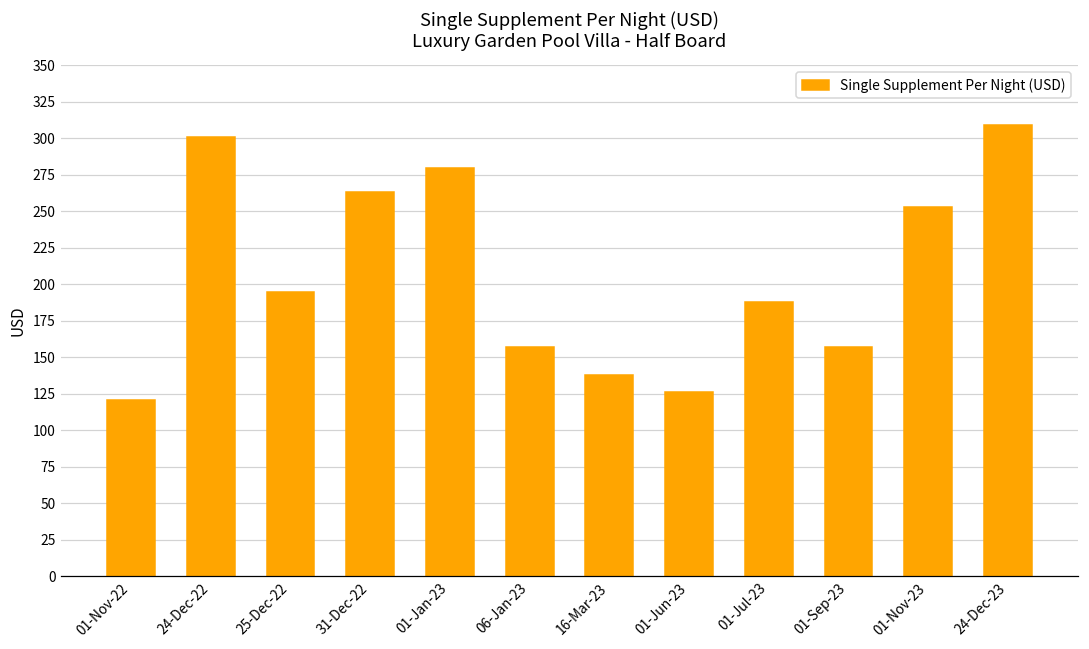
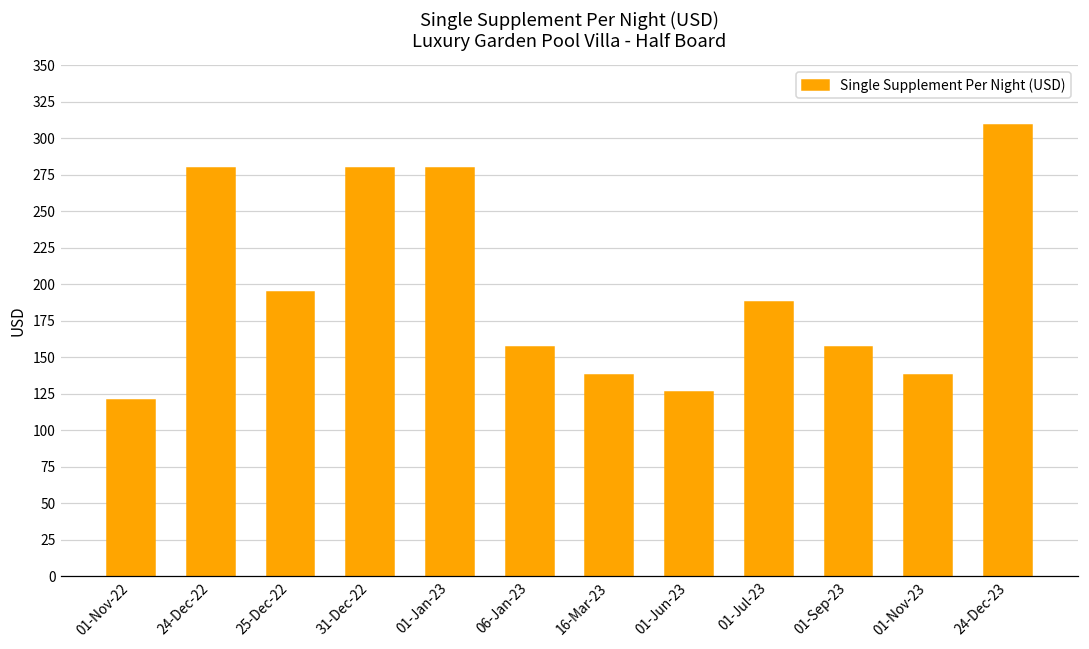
24-Dec-22: 301 -> 280
31-Dec-22: 263 -> 280
01-Nov-23: 253 -> 138
